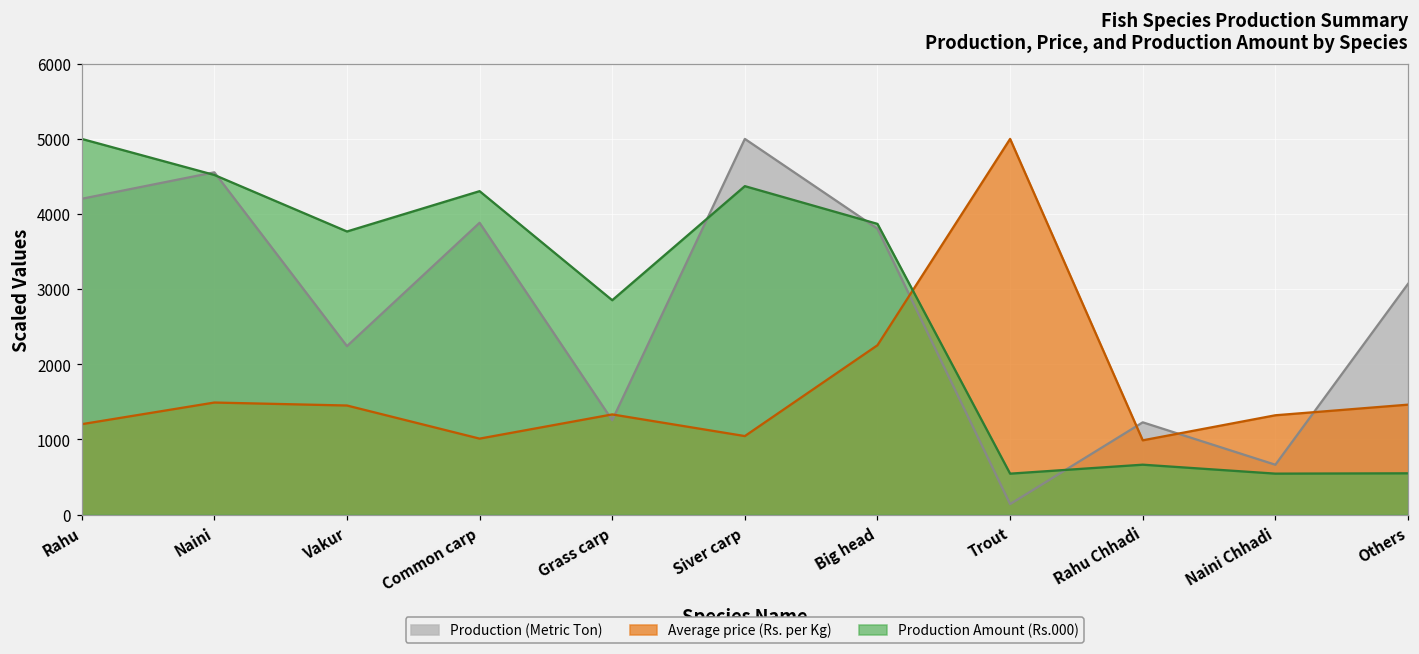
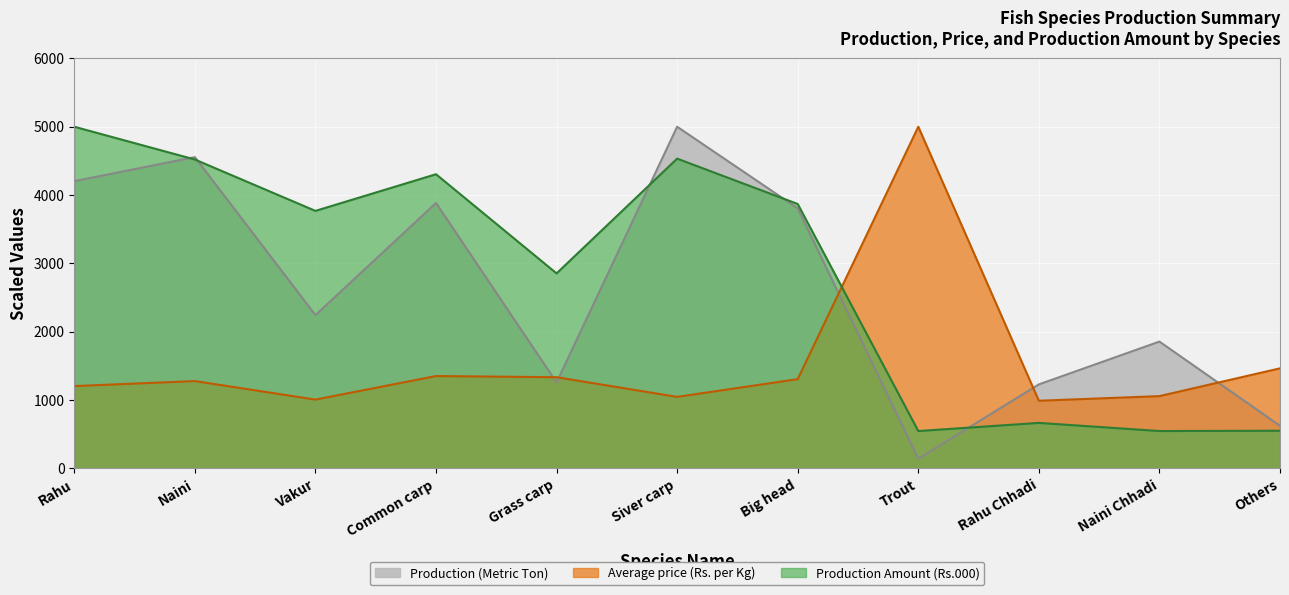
Average price (Rs. per Kg), Naini: 1500 -> 1300
Average price (Rs. per Kg), Vakur: 1500 -> 1000
Average price (Rs. per Kg), Common carp: 1000 -> 1400
Production Amount (Rs.000), Siver carp: 4400 -> 4500
Average price (Rs. per Kg), Big head: 2300 -> 1300
Production (Metric Ton), Naini Chhadi: 700 -> 1900
Average price (Rs. per Kg), Naini Chhadi: 1300 -> 1100
Production (Metric Ton), Others: 3100 -> 600
